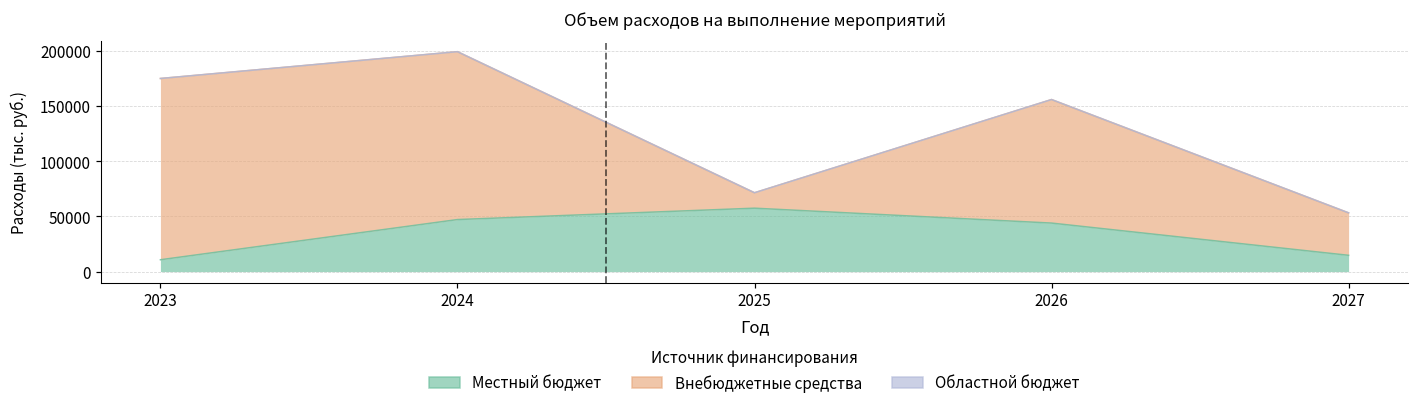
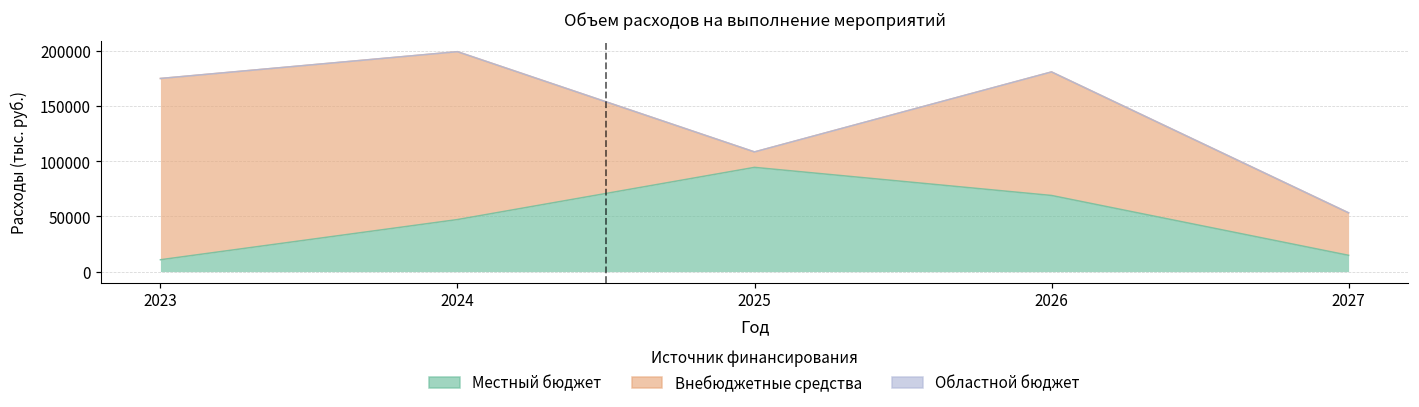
Местный бюджет, 2025: 58000 -> 95000
Местный бюджет, 2026: 44000 -> 69000
